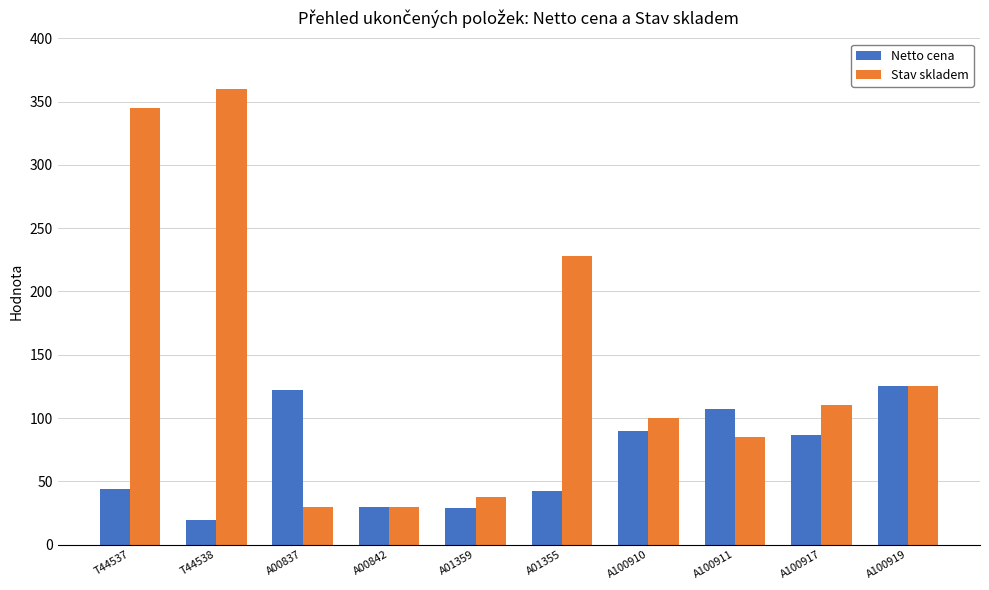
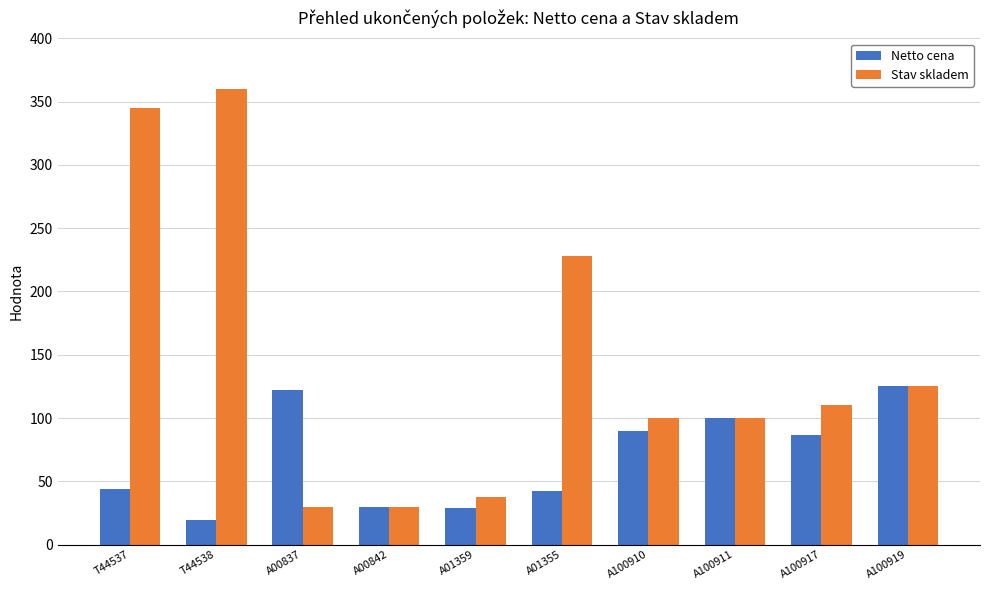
Netto cena, A100911: 107 -> 100
Stav skladem, A100911: 85 -> 100
